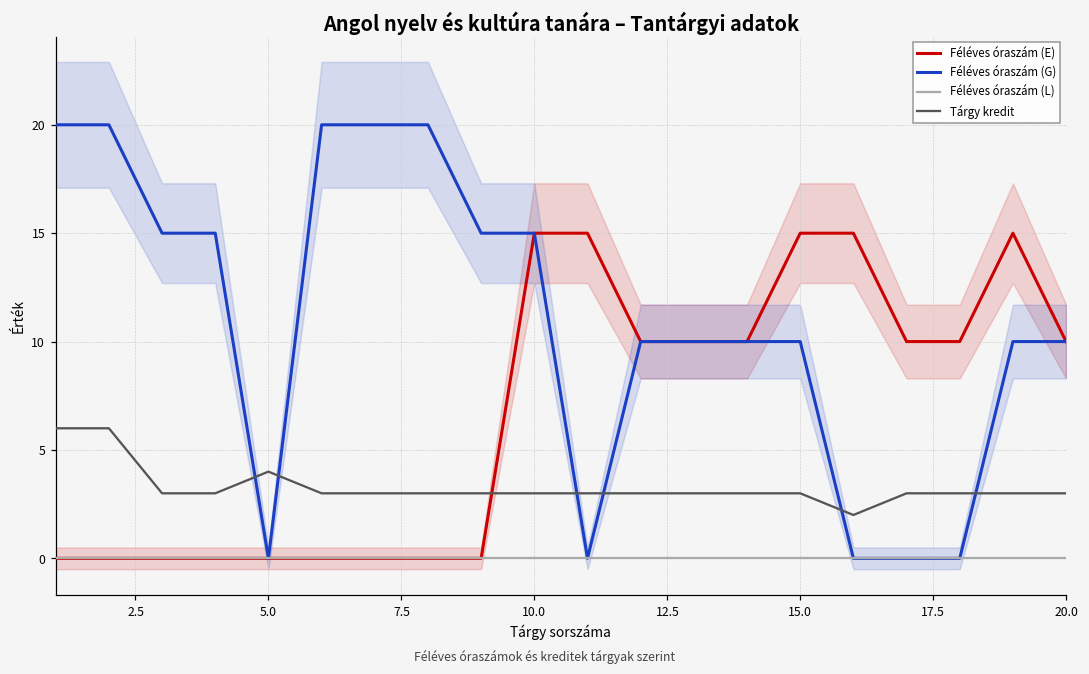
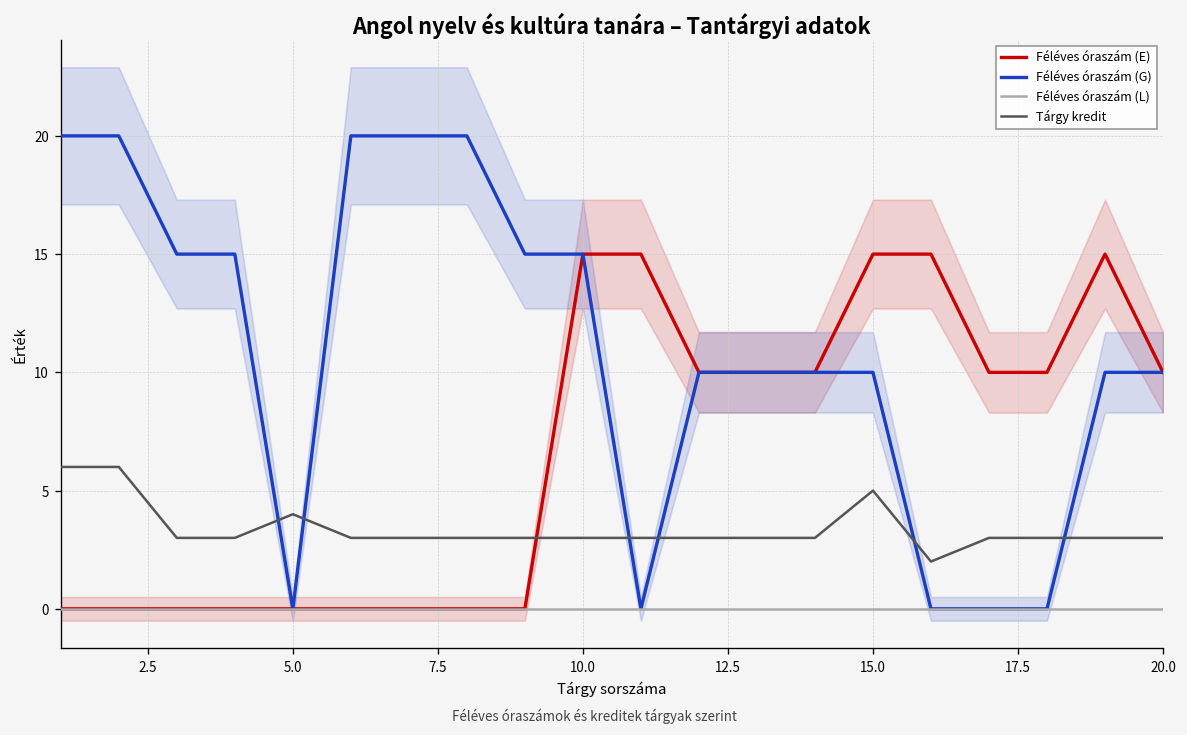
Tárgy kredit, 15.0: 3 -> 5
